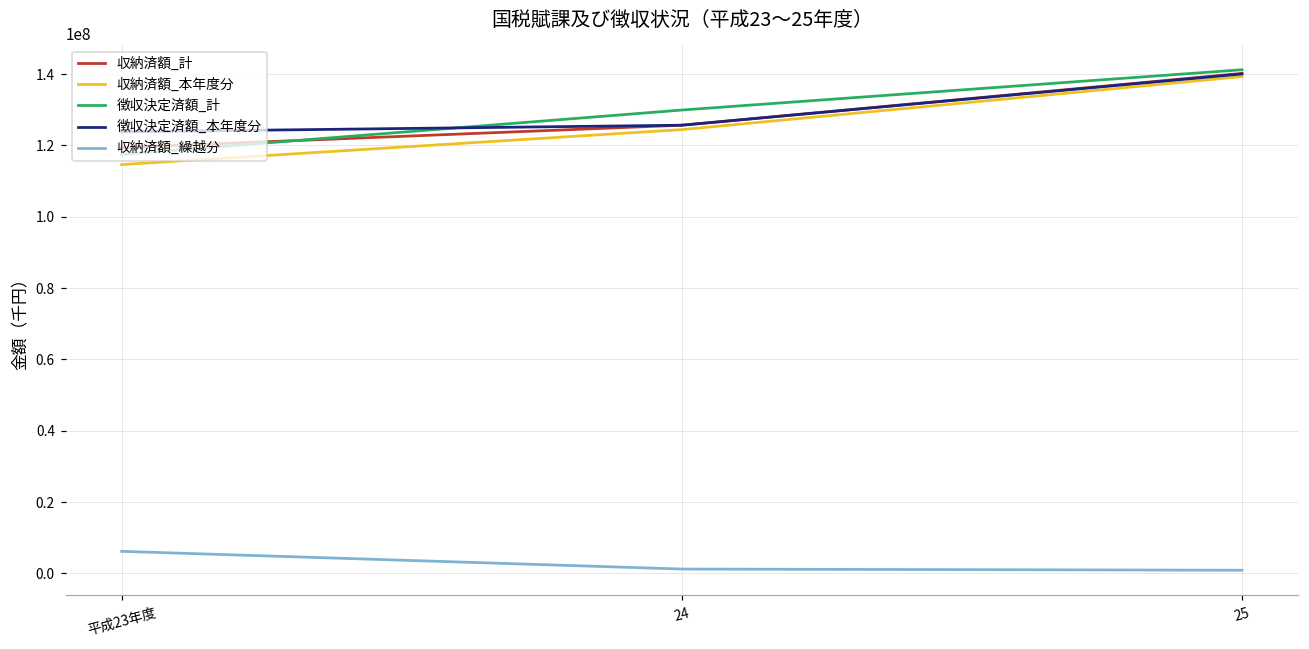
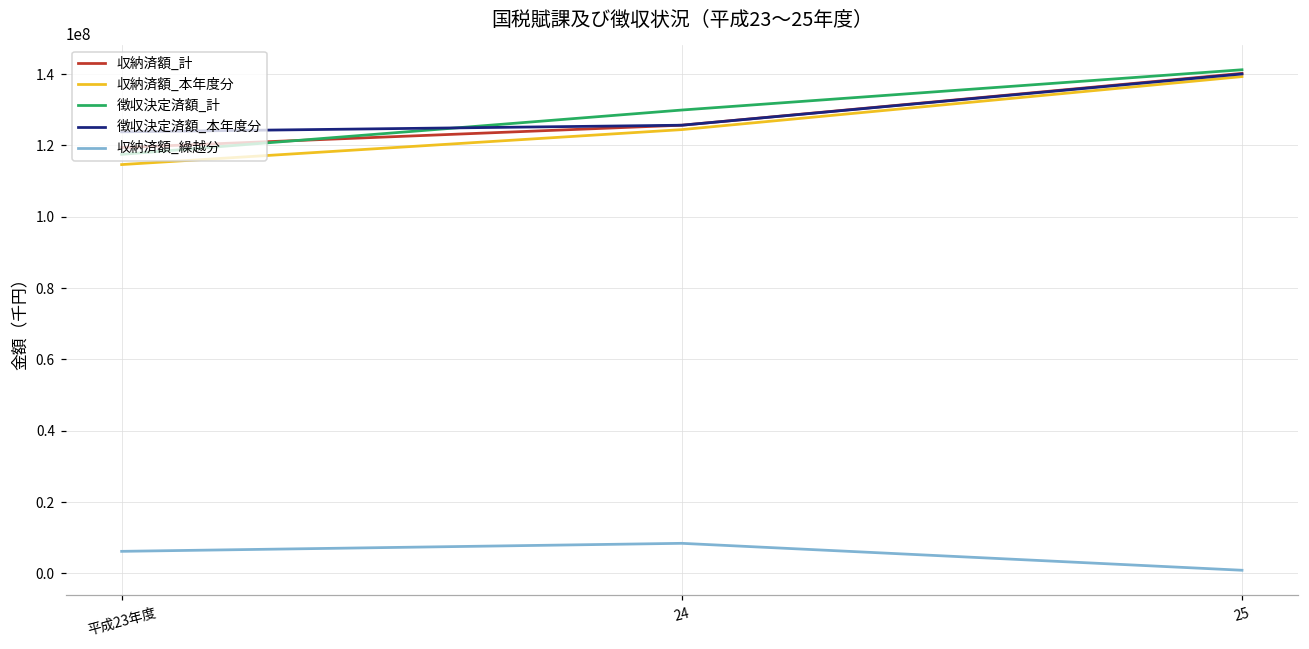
収納済額_繰越分, 24: 1000000 -> 8000000
